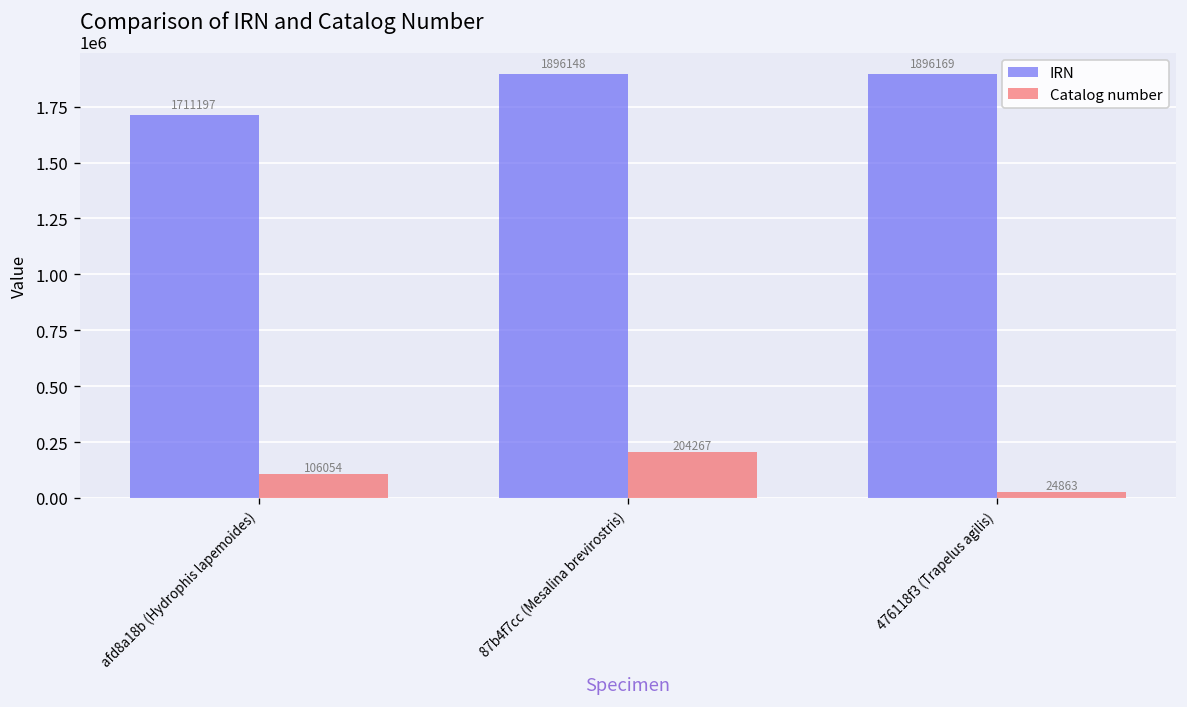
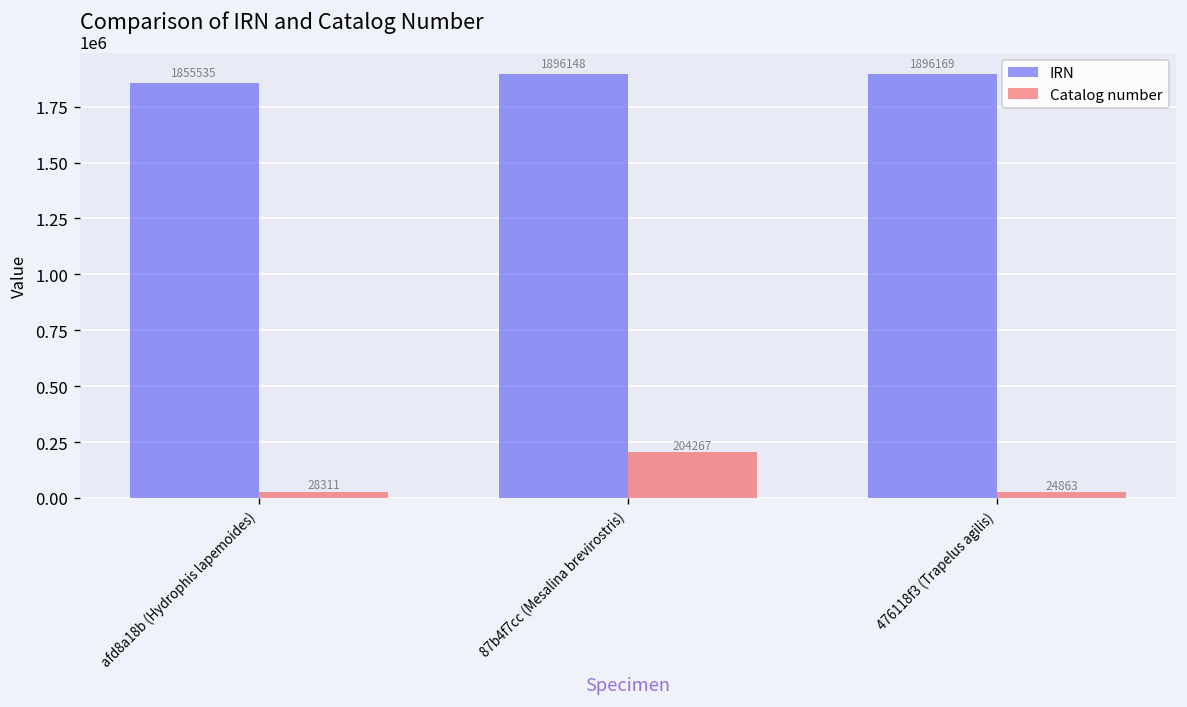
IRN, afd8a18b (Hydrophis lapemoides): 1711197 -> 1855535
Catalog number, afd8a18b (Hydrophis lapemoides): 106054 -> 28311
